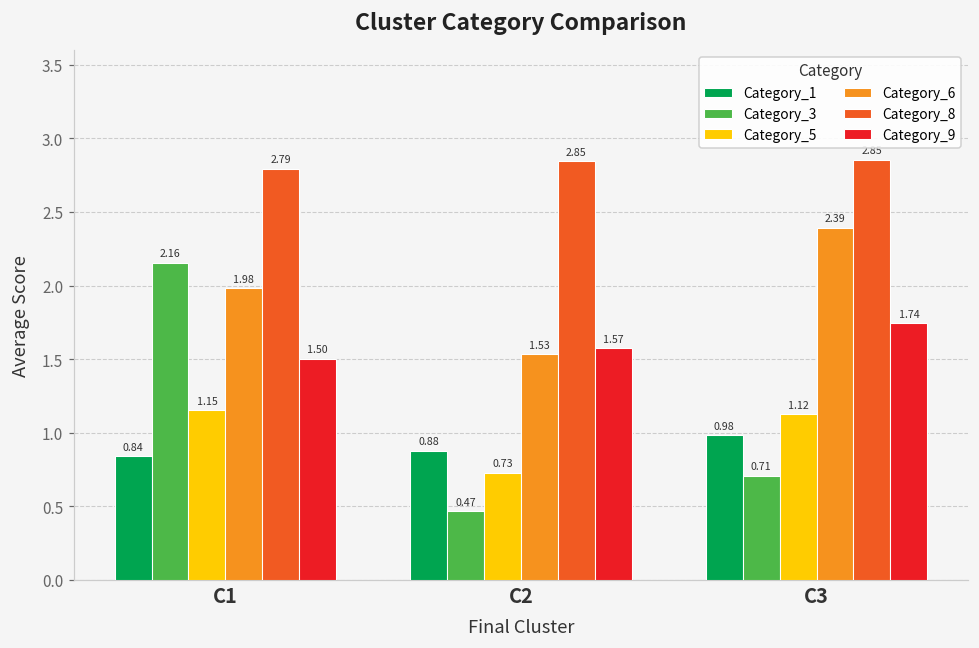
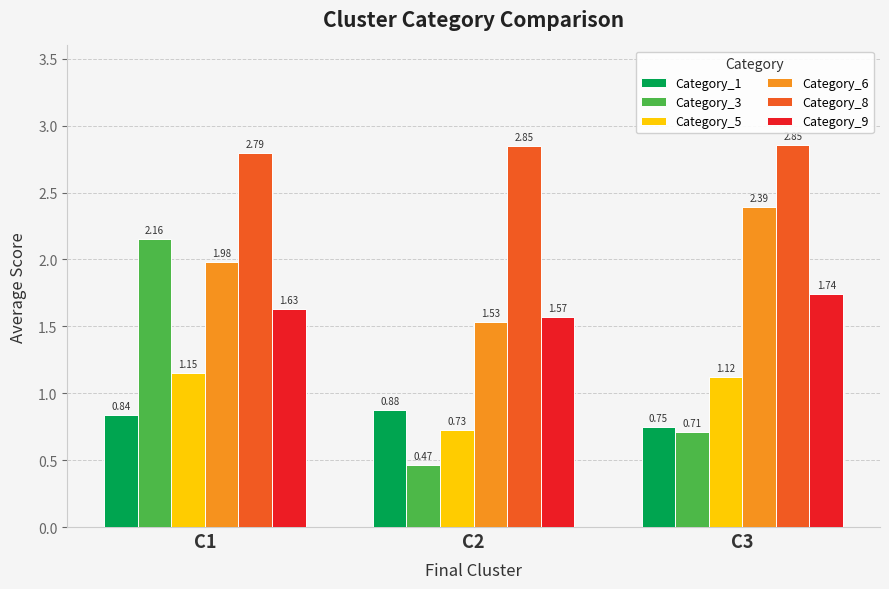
Category_9, C1: 1.50 -> 1.63
Category_1, C3: 0.98 -> 0.75
